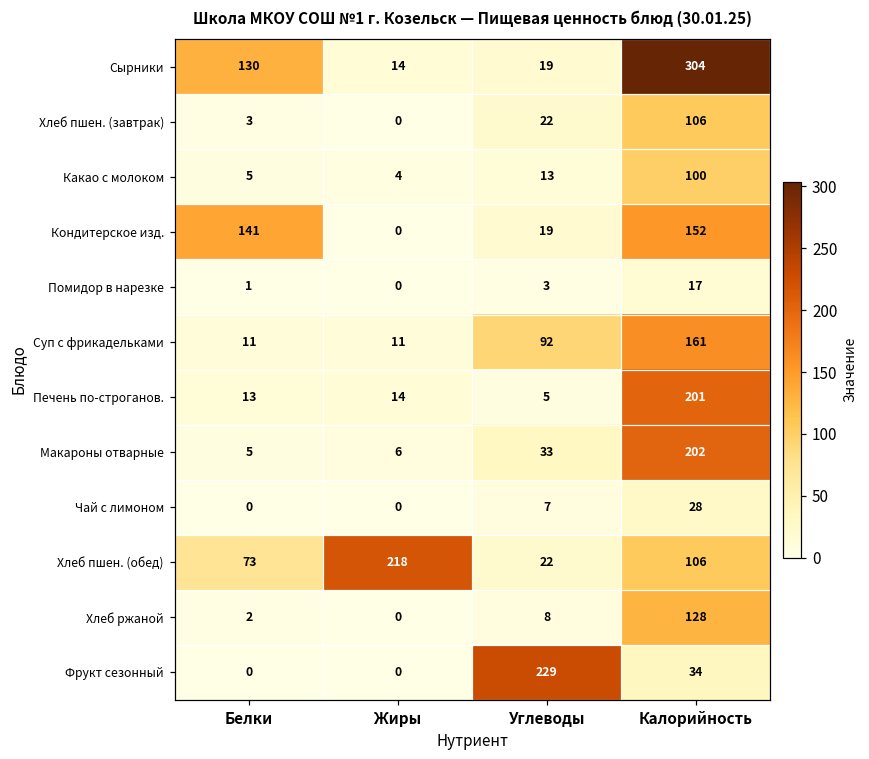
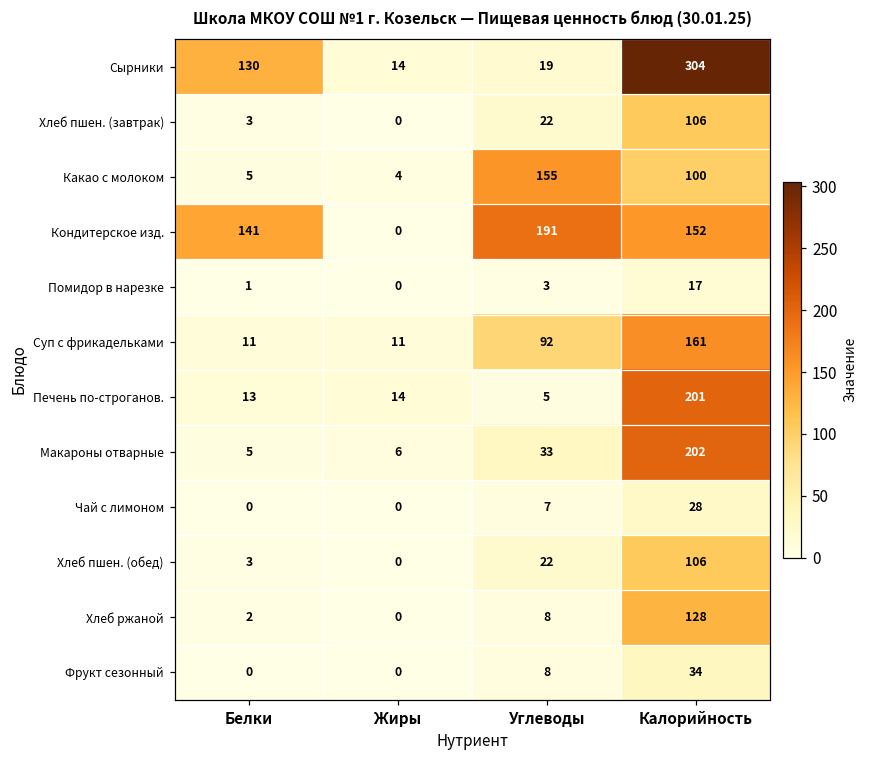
Какао с молоком, Углеводы: 13 -> 155
Кондитерское изд., Углеводы: 19 -> 191
Хлеб пшен. (обед), Белки: 73 -> 3
Хлеб пшен. (обед), Жиры: 218 -> 0
Фрукт сезонный, Углеводы: 229 -> 8
